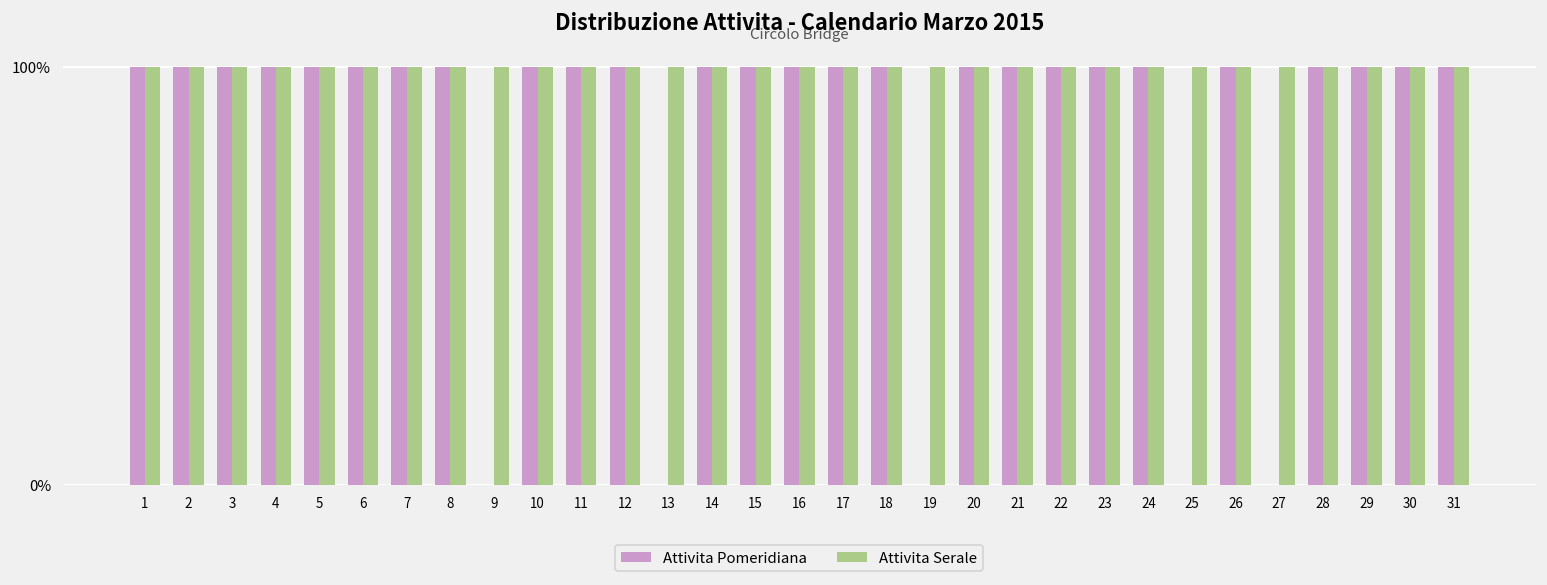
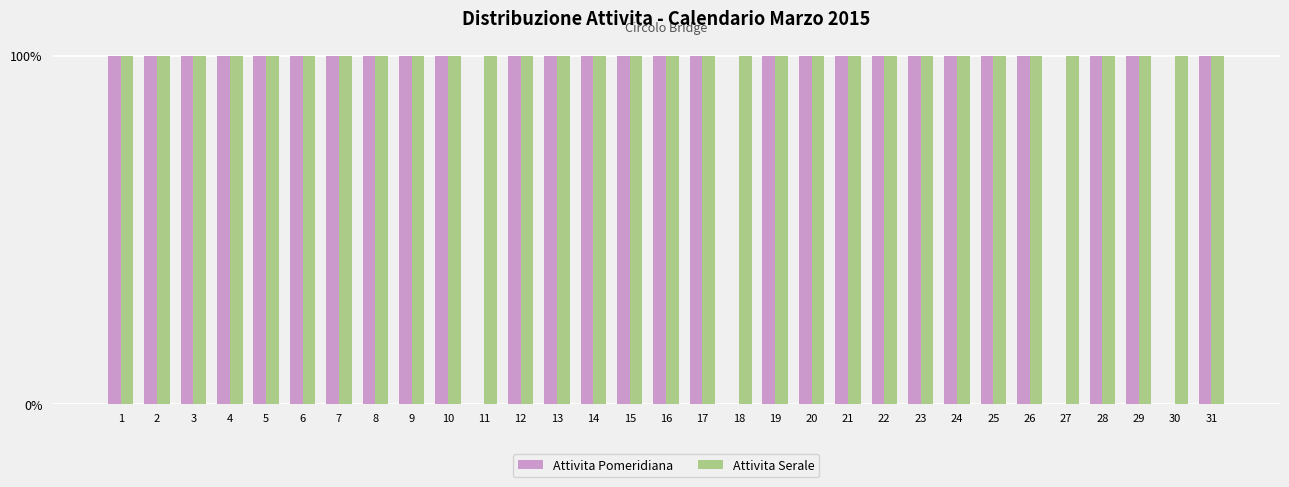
Attivita Pomeridiana, 9: 0% -> 100%
Attivita Pomeridiana, 11: 100% -> 0%
Attivita Pomeridiana, 13: 0% -> 100%
Attivita Pomeridiana, 18: 100% -> 0%
Attivita Pomeridiana, 19: 0% -> 100%
Attivita Pomeridiana, 25: 0% -> 100%
Attivita Pomeridiana, 30: 100% -> 0%
